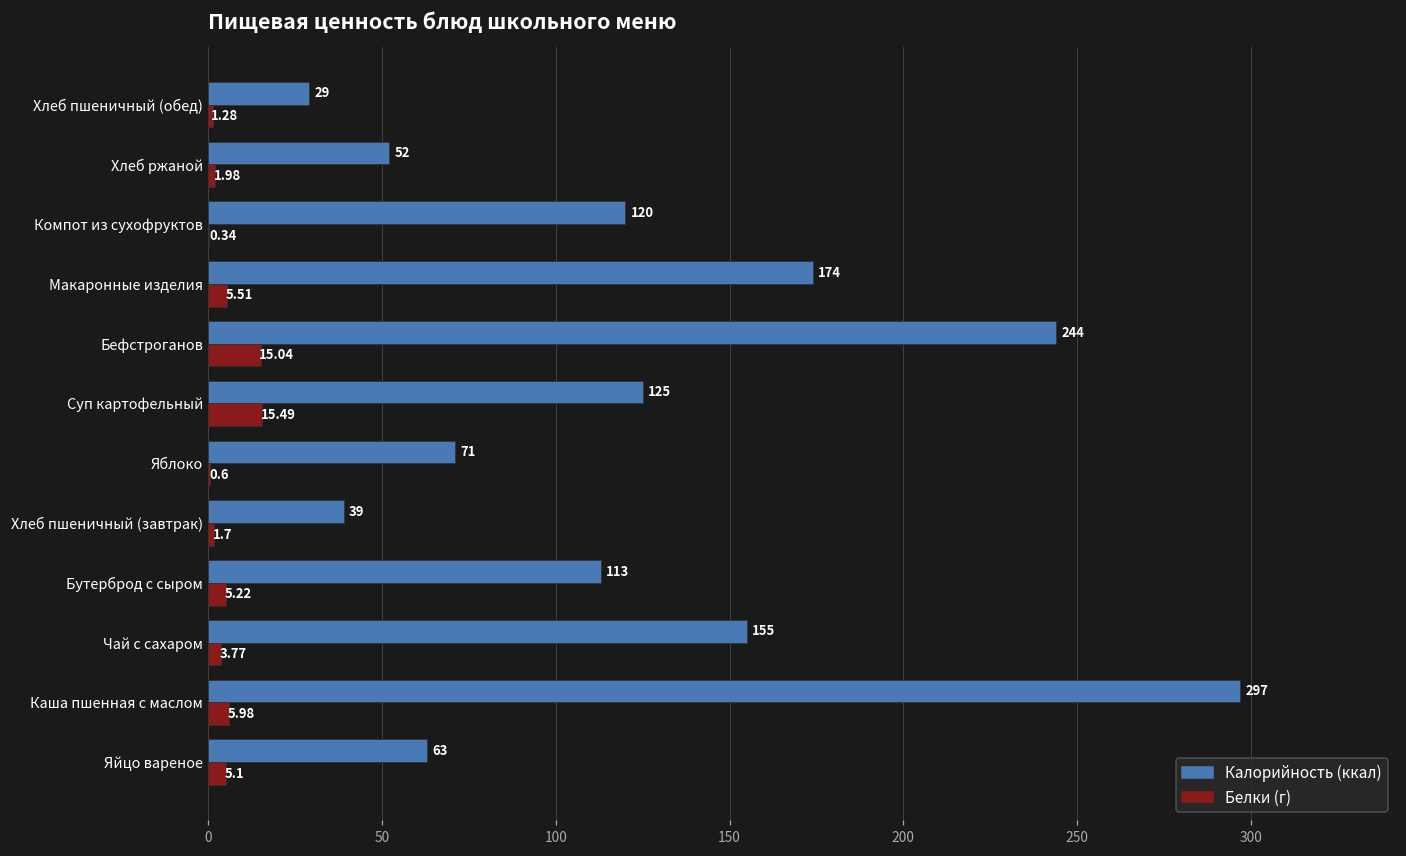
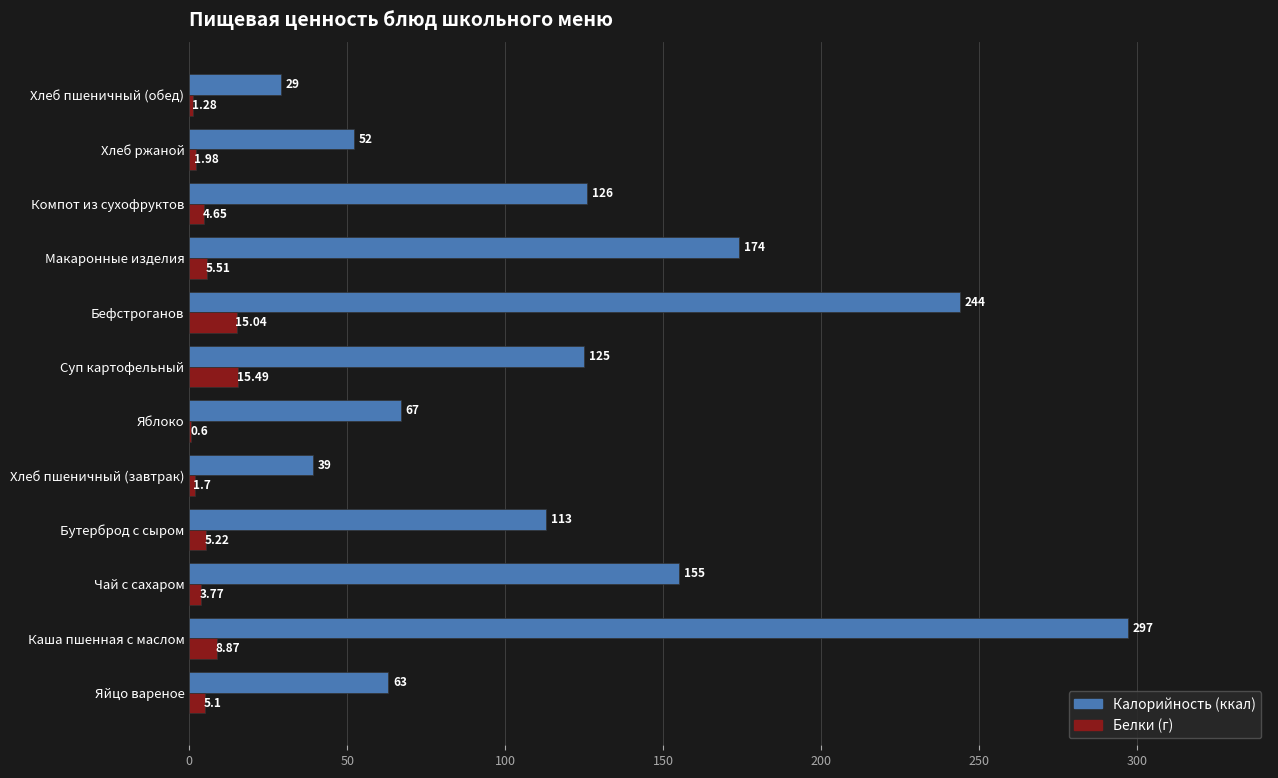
Калорийность (ккал), Компот из сухофруктов: 120 -> 126
Белки (г), Компот из сухофруктов: 0.34 -> 4.65
Калорийность (ккал), Яблоко: 71 -> 67
Белки (г), Каша пшенная с маслом: 5.98 -> 8.87
